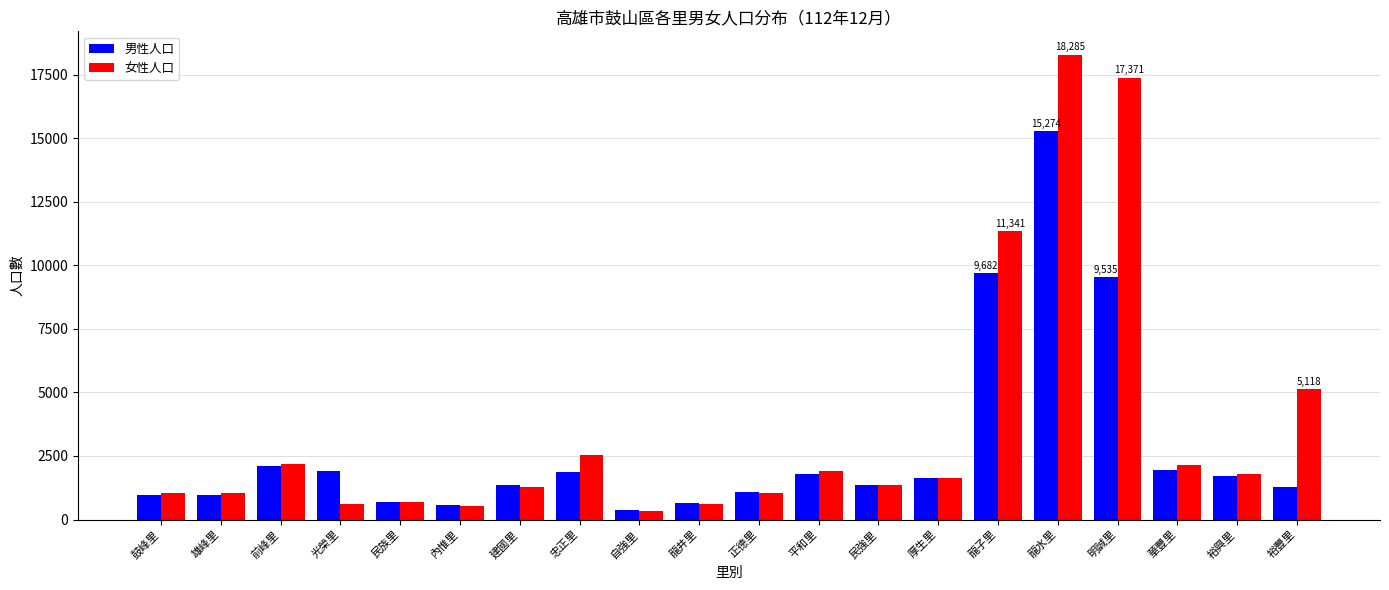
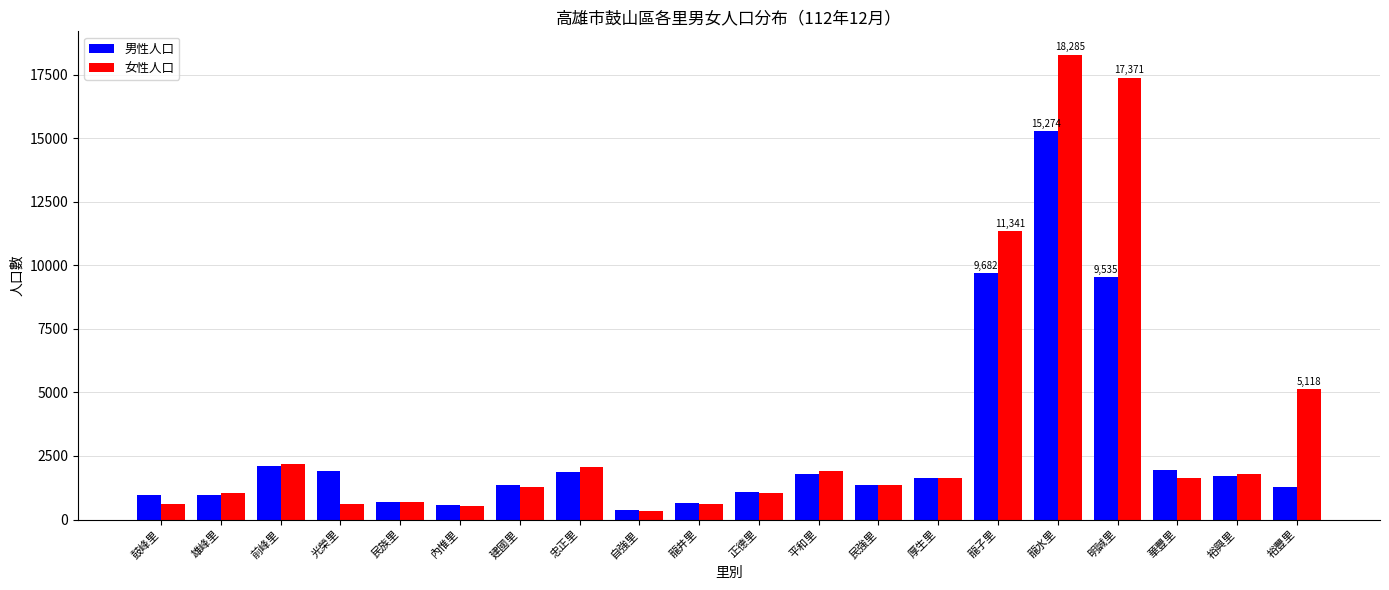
女性人口, 鼓峰里: 1100 -> 600
女性人口, 忠正里: 2500 -> 2100
女性人口, 華豐里: 2200 -> 1600
